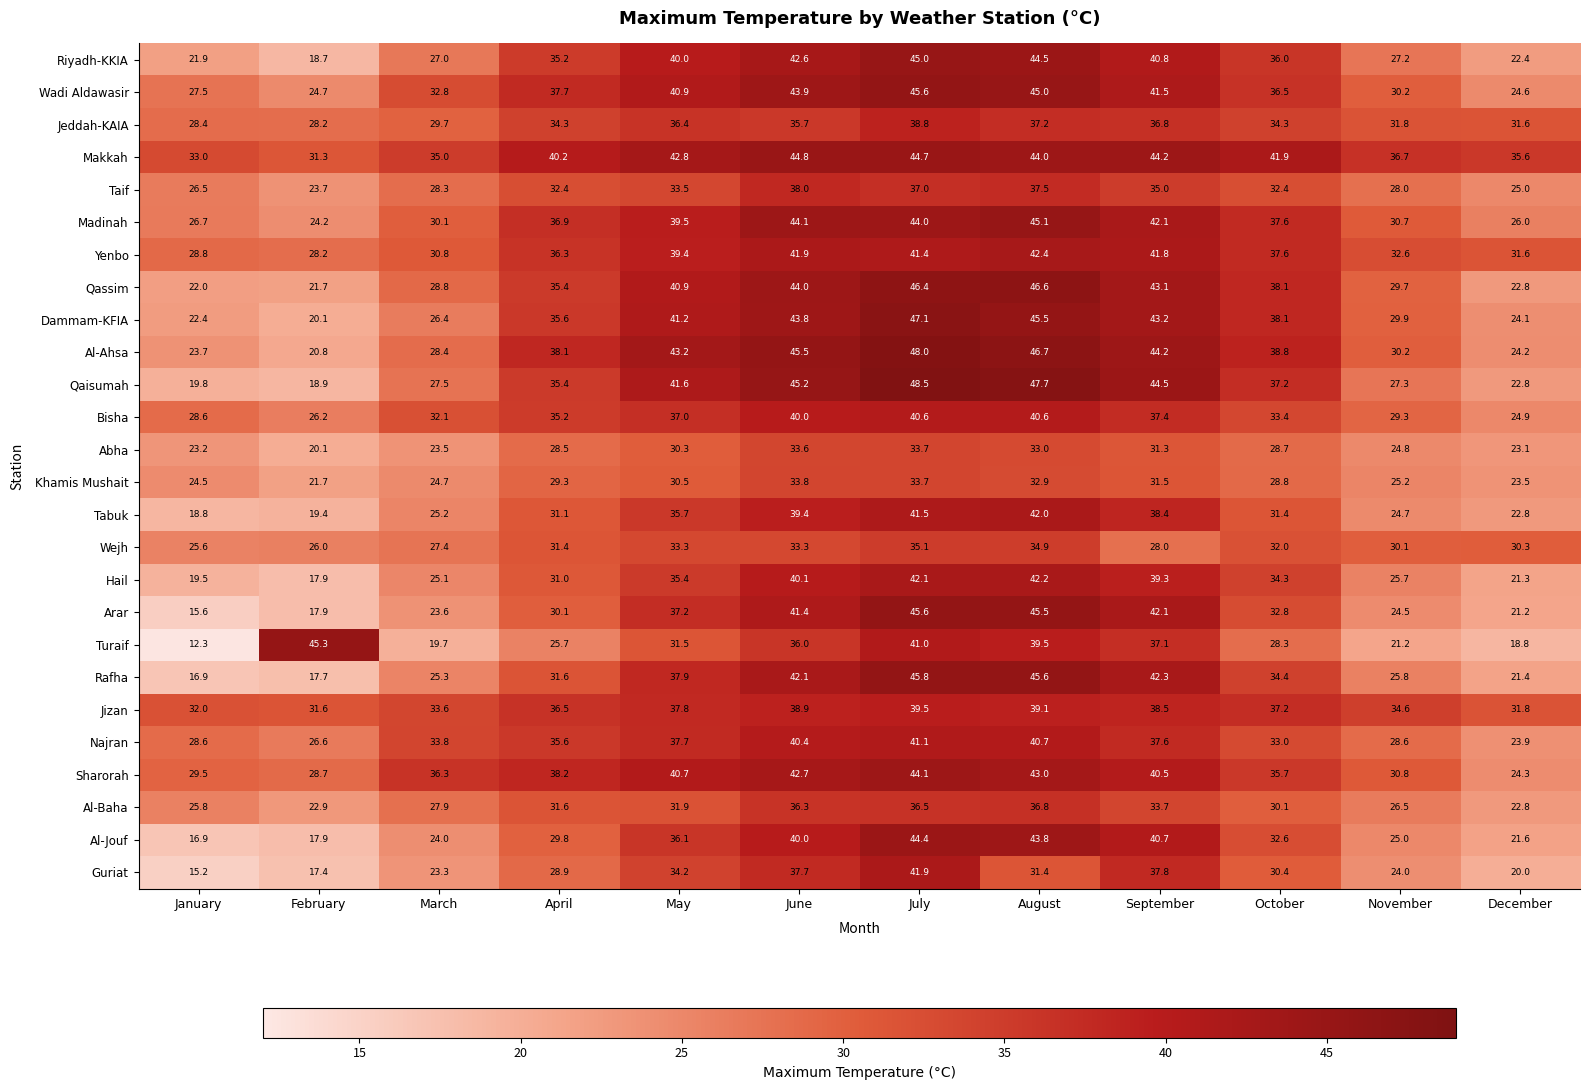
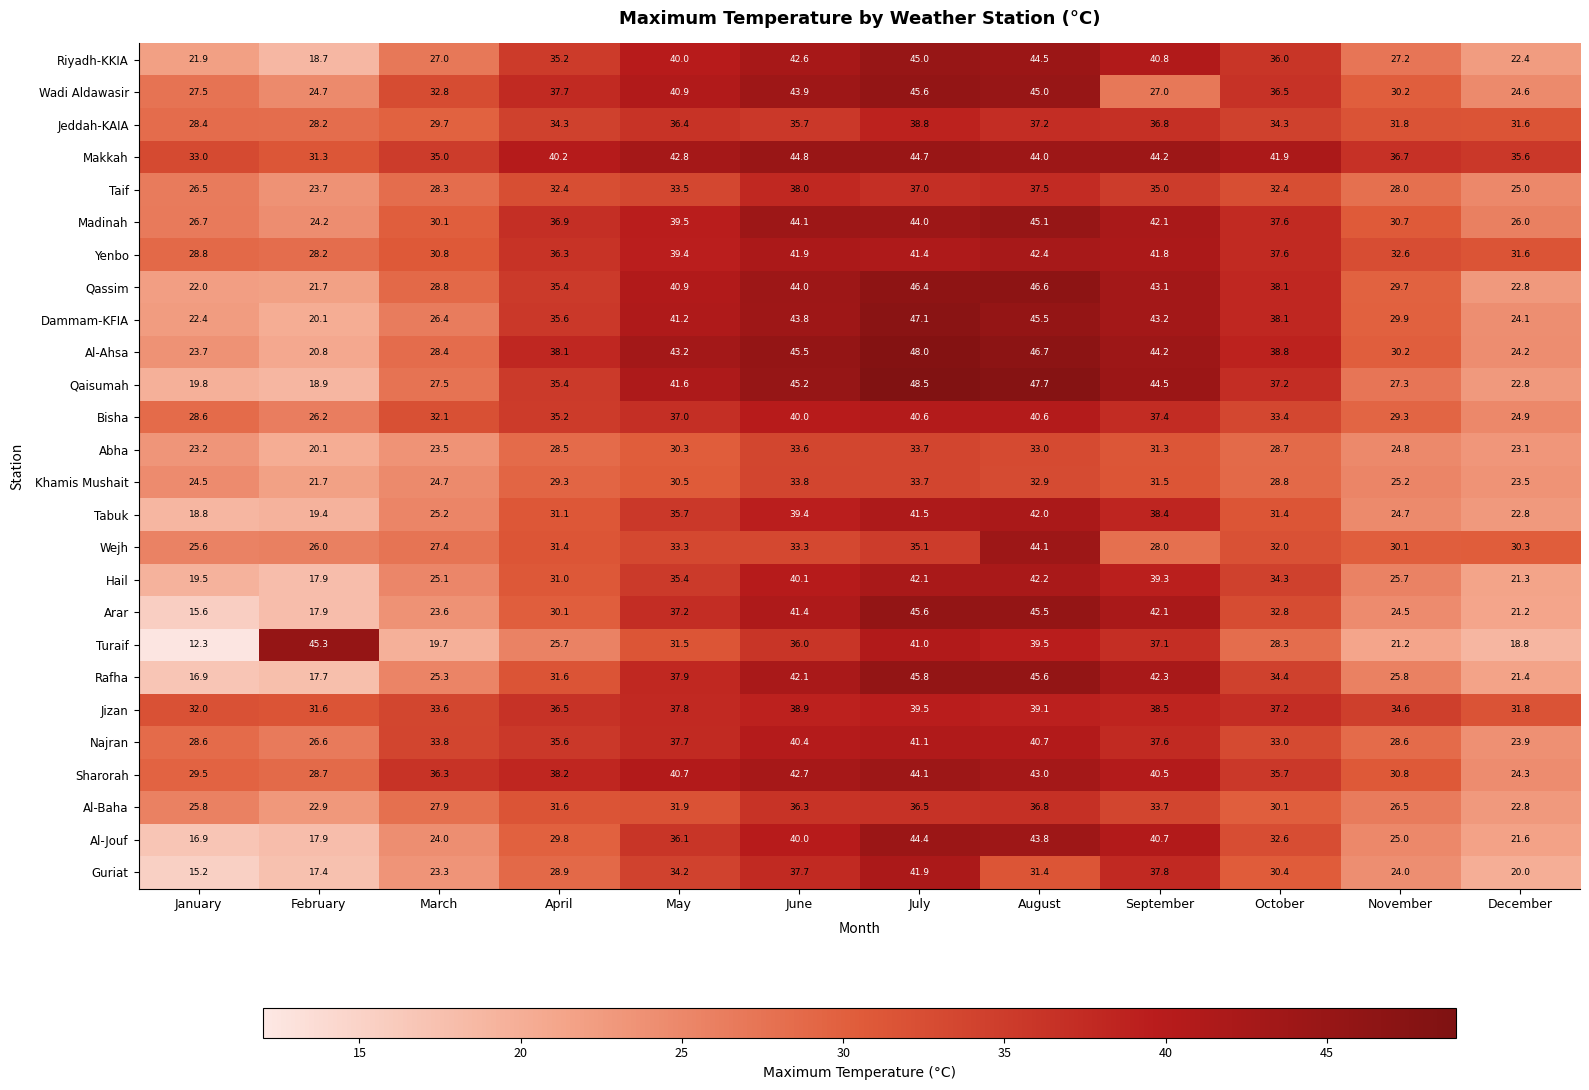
Wadi Aldawasir, September: 41.5 -> 27.0
Wejh, August: 34.9 -> 44.1
